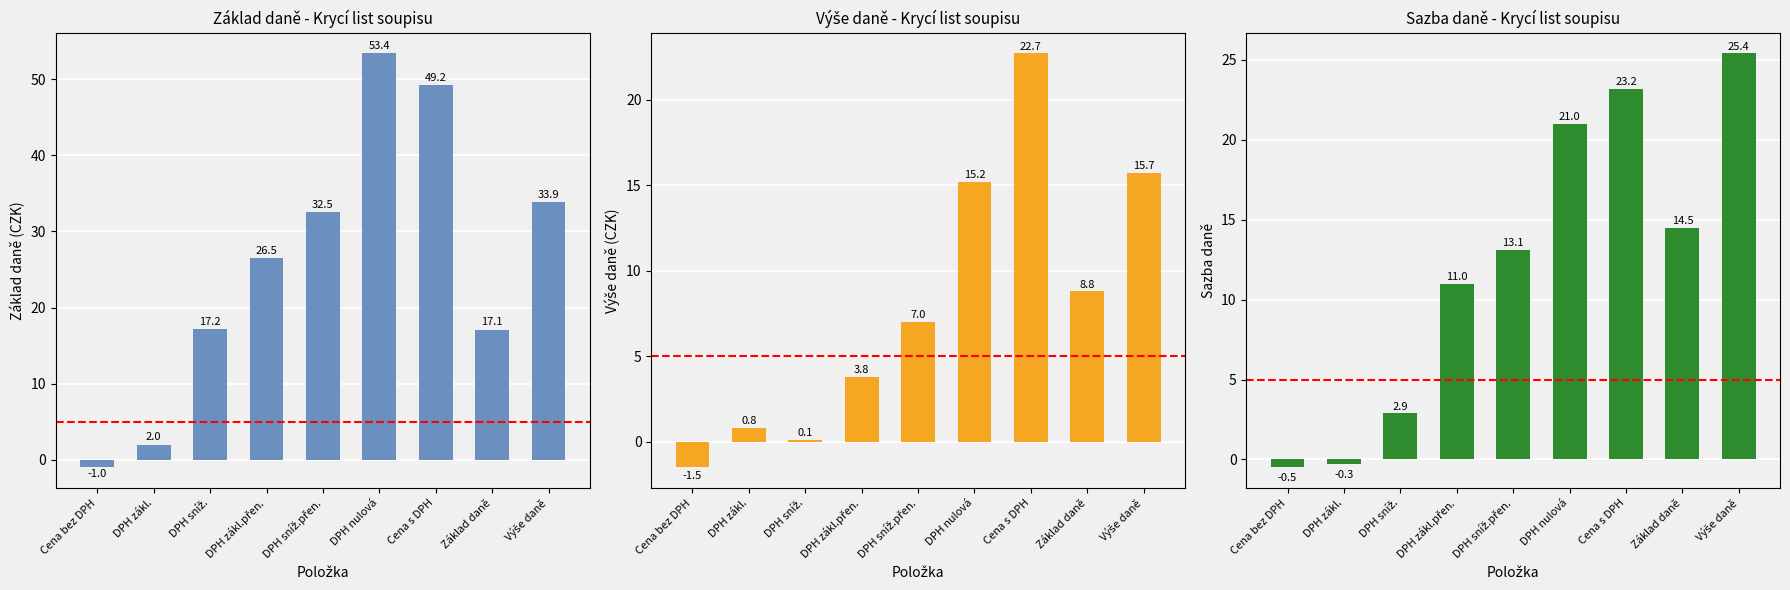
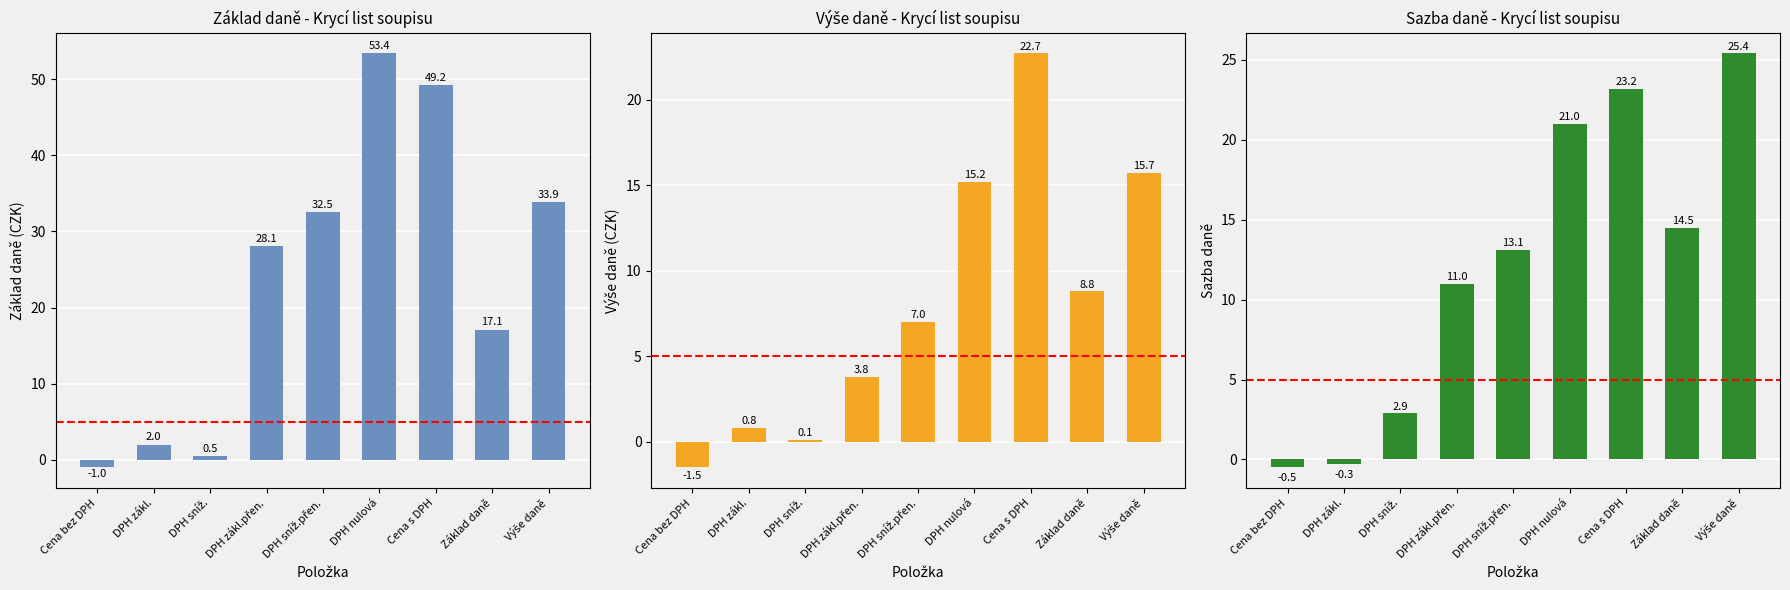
Základ daně - Krycí list soupisu, DPH sníž.: 17.2 -> 0.5
Základ daně - Krycí list soupisu, DPH zákl.přen.: 26.5 -> 28.1
